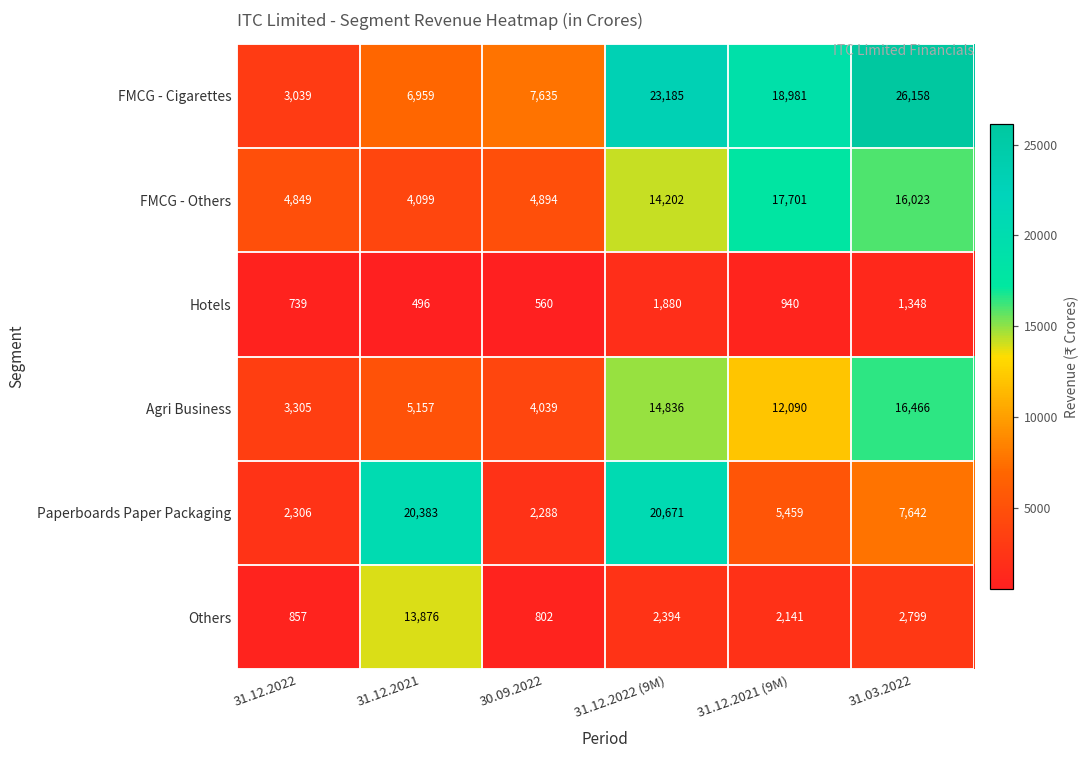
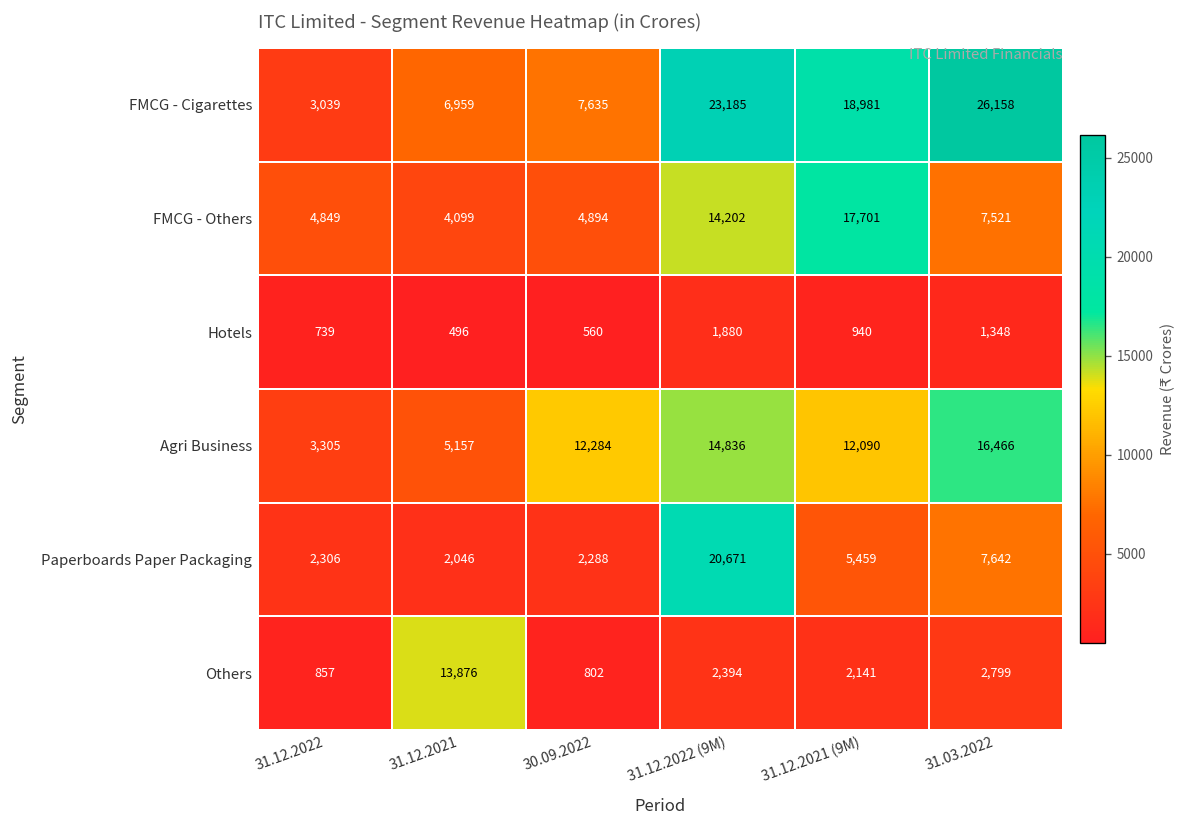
FMCG - Others, 31.03.2022: 16,023 -> 7,521
Agri Business, 30.09.2022: 4,039 -> 12,284
Paperboards Paper Packaging, 31.12.2021: 20,383 -> 2,046
